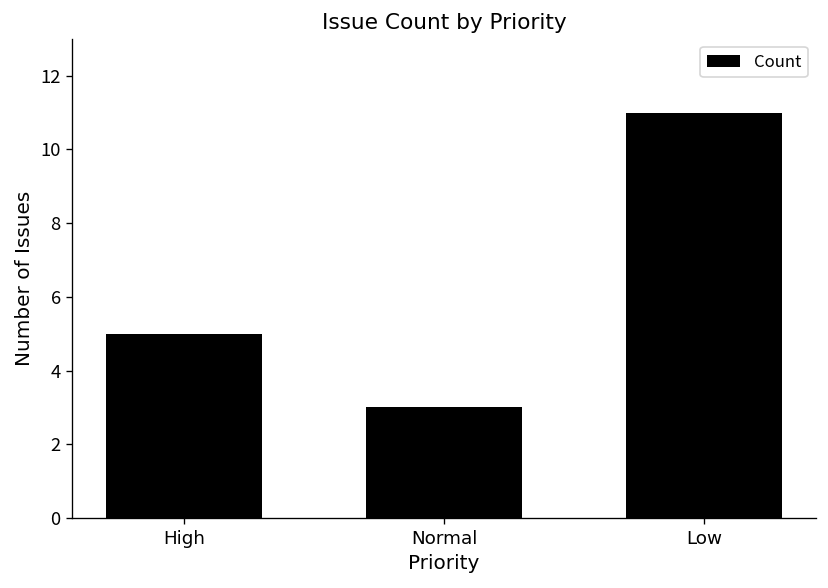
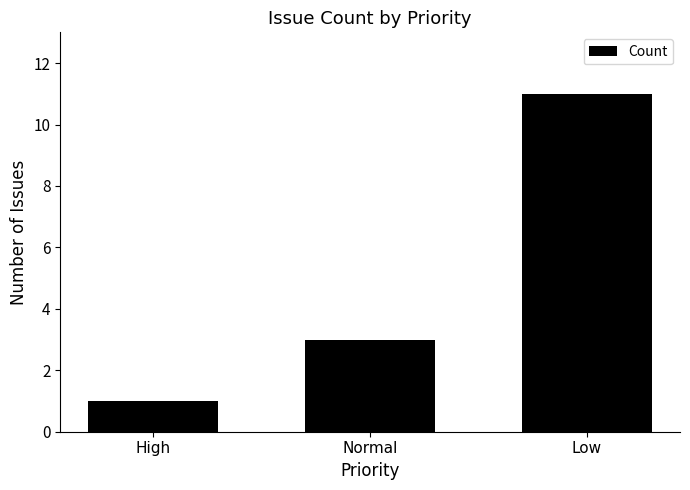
High: 5 -> 1
